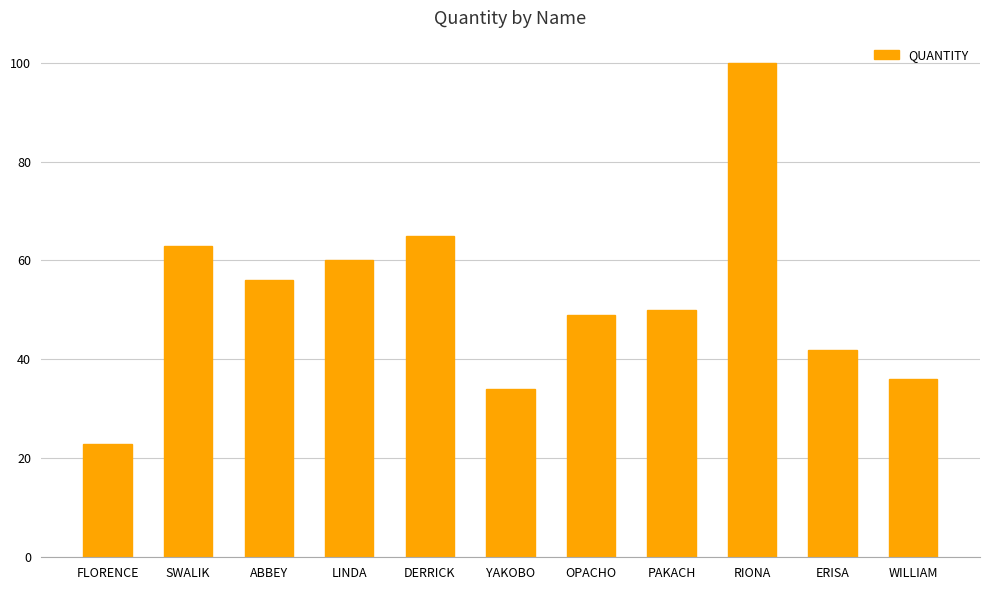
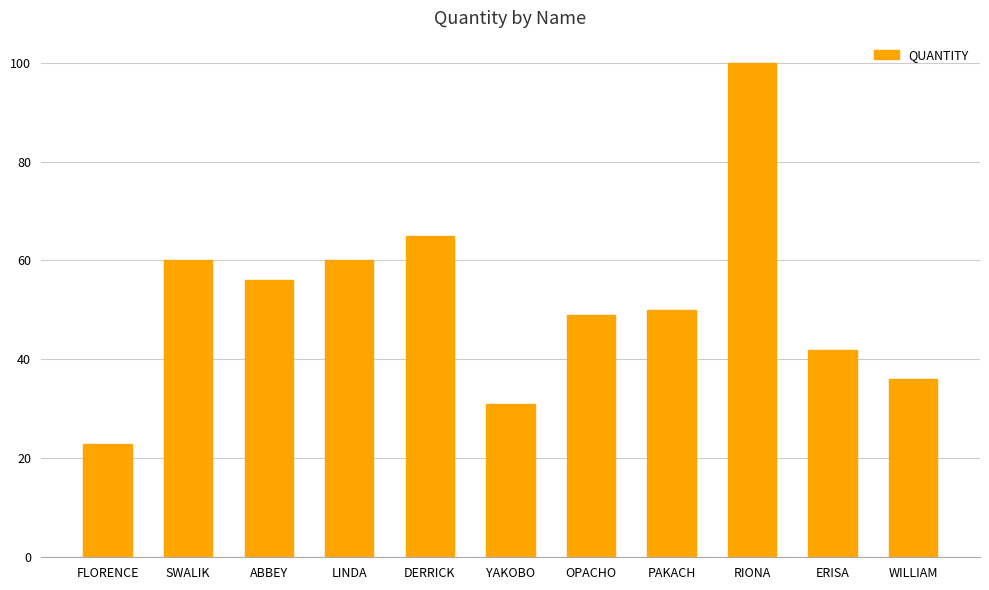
SWALIK: 63 -> 60
YAKOBO: 34 -> 31
